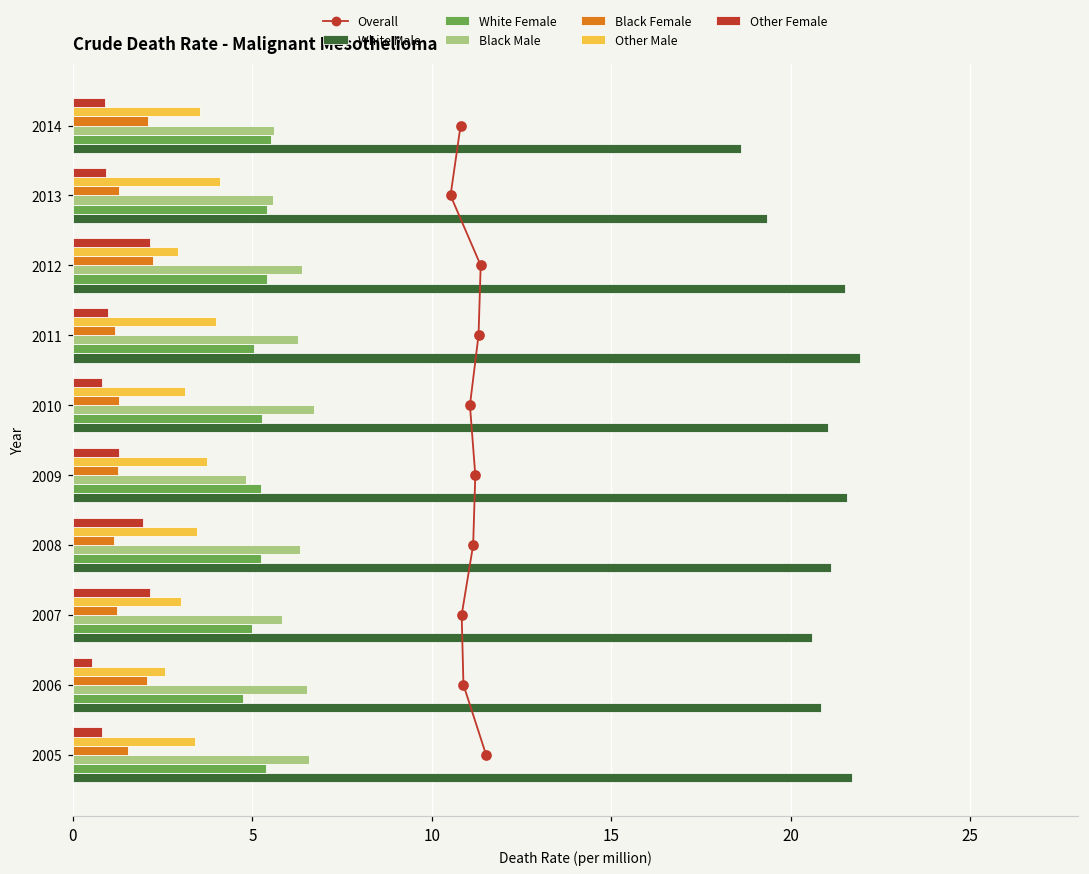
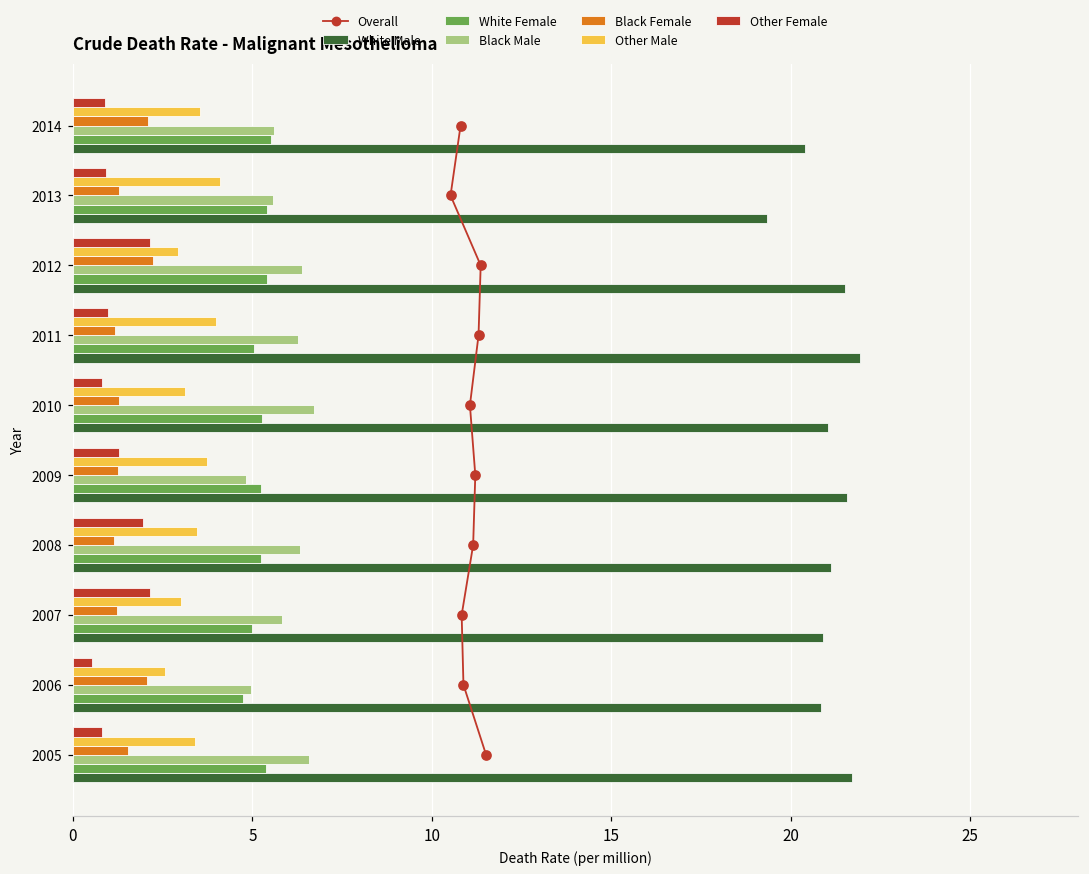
White Male, 2014: 18.6 -> 20.4
White Male, 2007: 20.6 -> 20.9
Black Male, 2006: 6.5 -> 5.0
